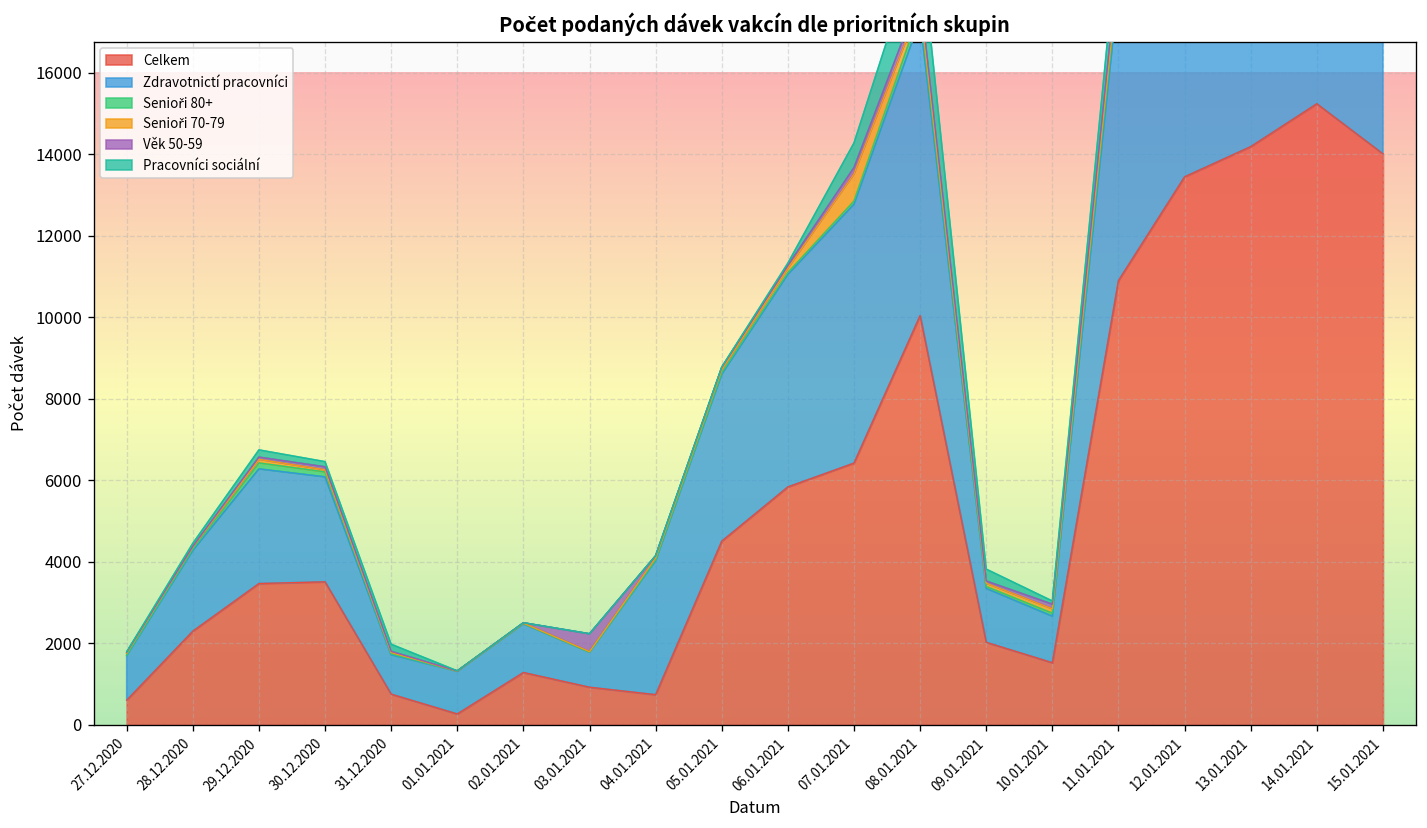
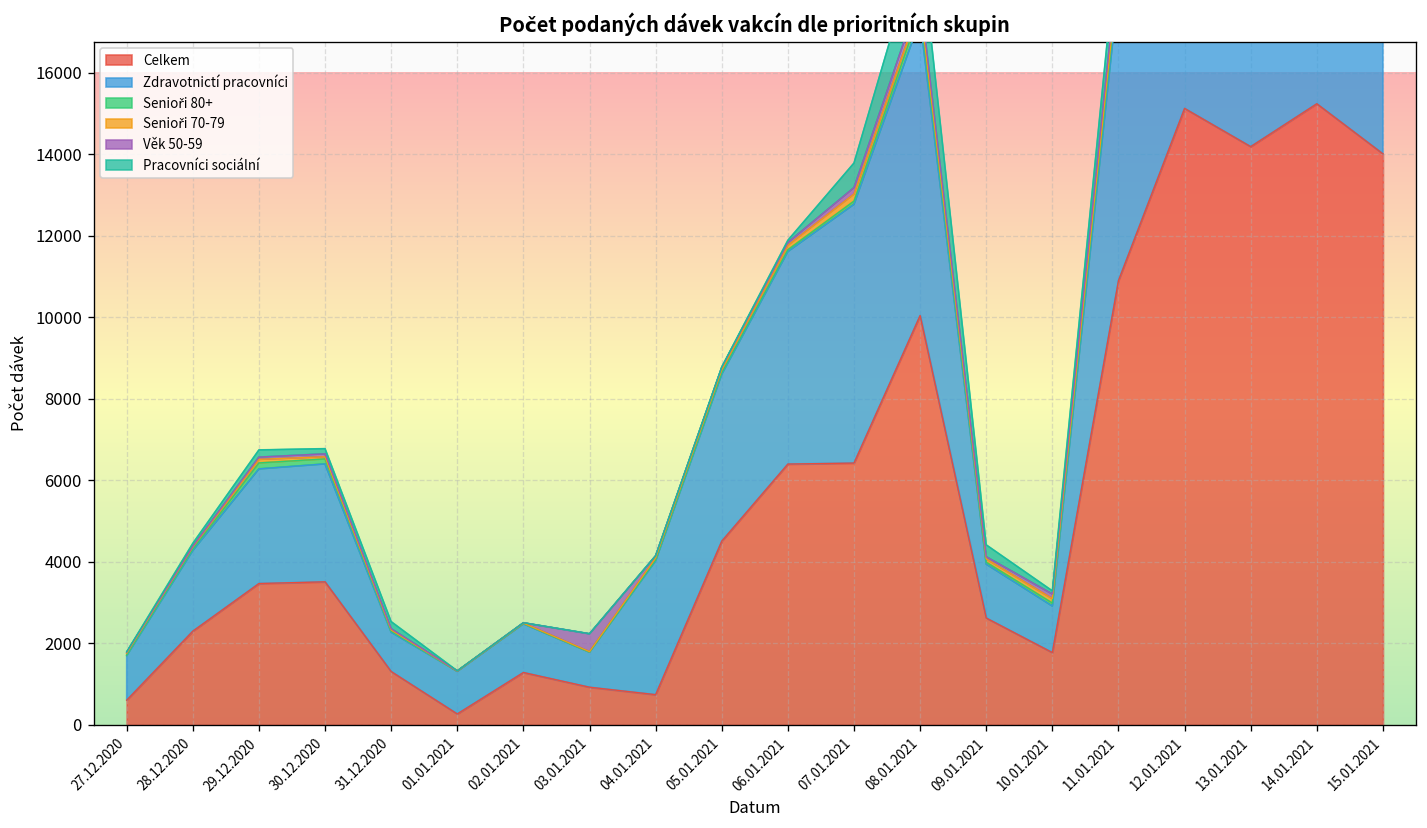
Zdravotnictí pracovníci, 30.12.2020: 2600 -> 2900
Celkem, 31.12.2020: 800 -> 1300
Celkem, 06.01.2021: 5800 -> 6400
Senioři 70-79, 07.01.2021: 700 -> 200
Celkem, 09.01.2021: 2000 -> 2600
Celkem, 10.01.2021: 1500 -> 1800
Celkem, 12.01.2021: 13500 -> 15100
